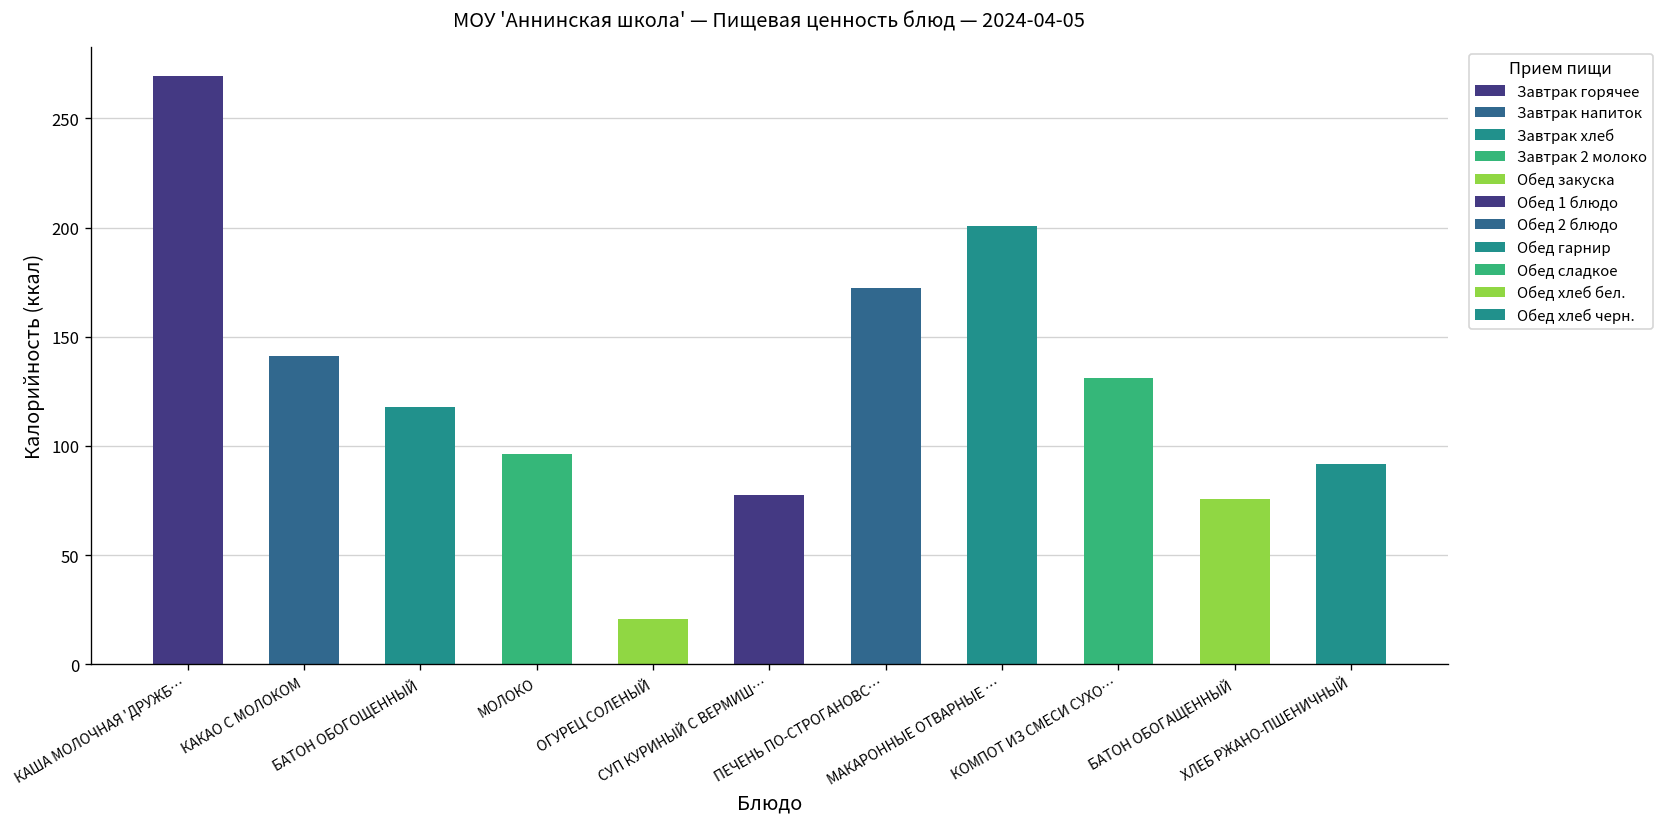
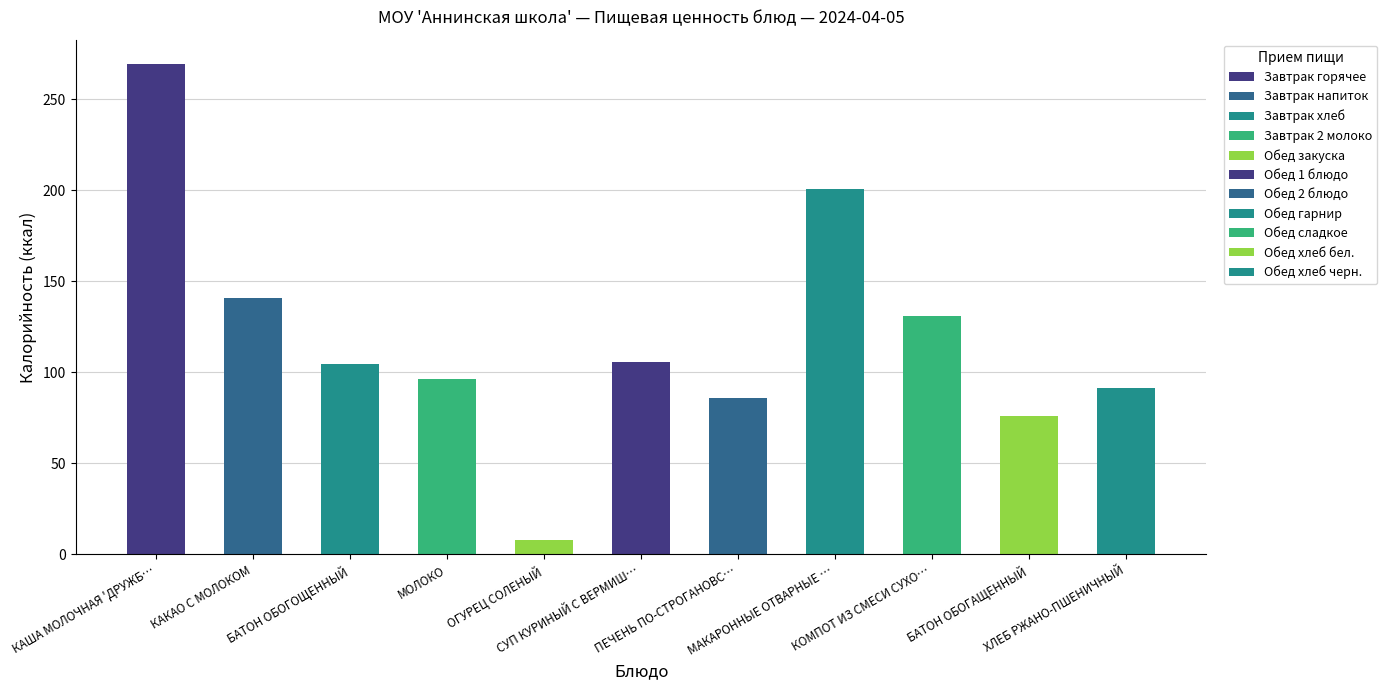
БАТОН ОБОГОЩЕННЫЙ: 118 -> 105
ОГУРЕЦ СОЛЕНЫЙ: 21 -> 8
СУП КУРИНЫЙ С ВЕРМИШ…: 78 -> 106
ПЕЧЕНЬ ПО-СТРОГАНОВС…: 172 -> 86
